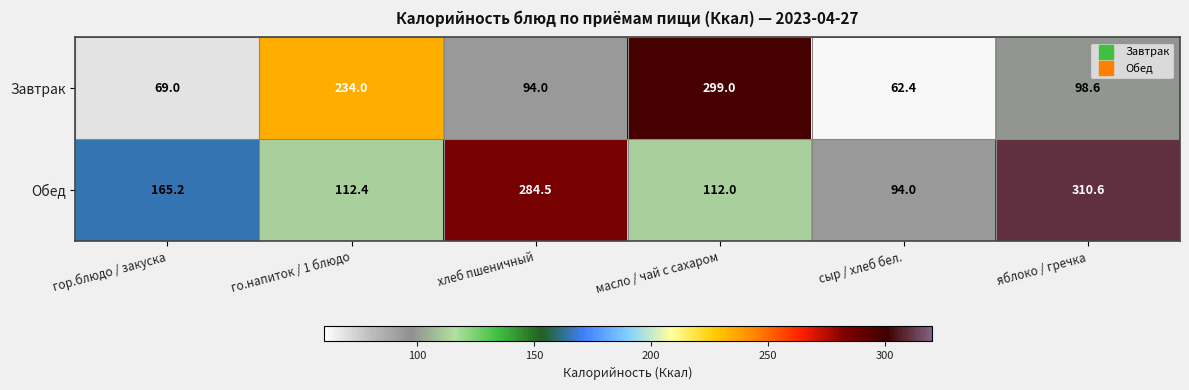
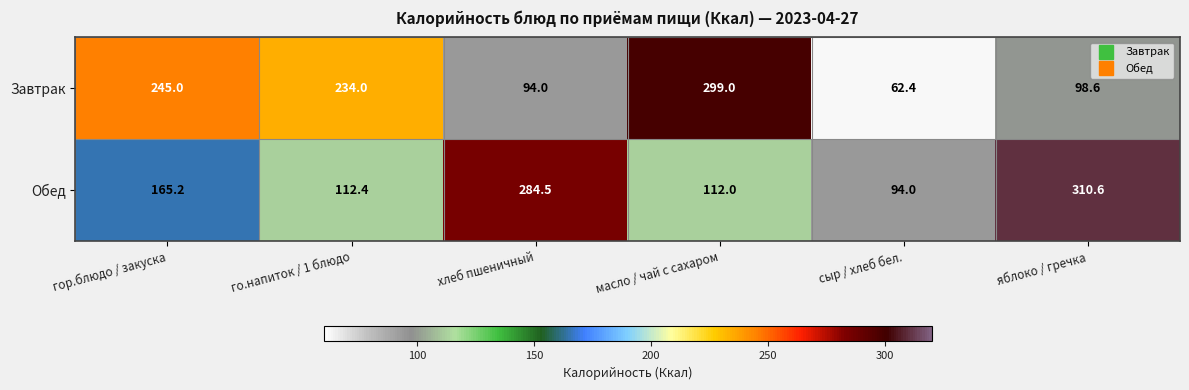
Завтрак, гор.блюдо / закуска: 69.0 -> 245.0
